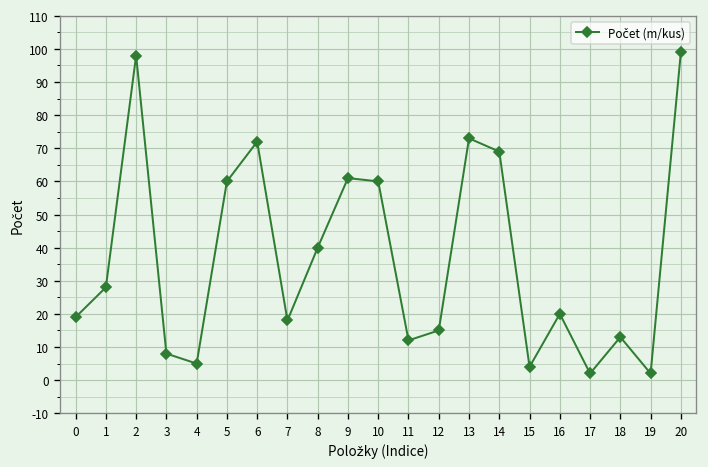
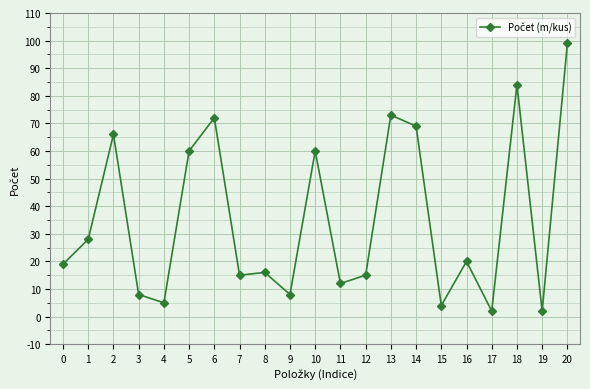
2: 98 -> 66
7: 18 -> 15
8: 40 -> 16
9: 61 -> 8
18: 13 -> 84
